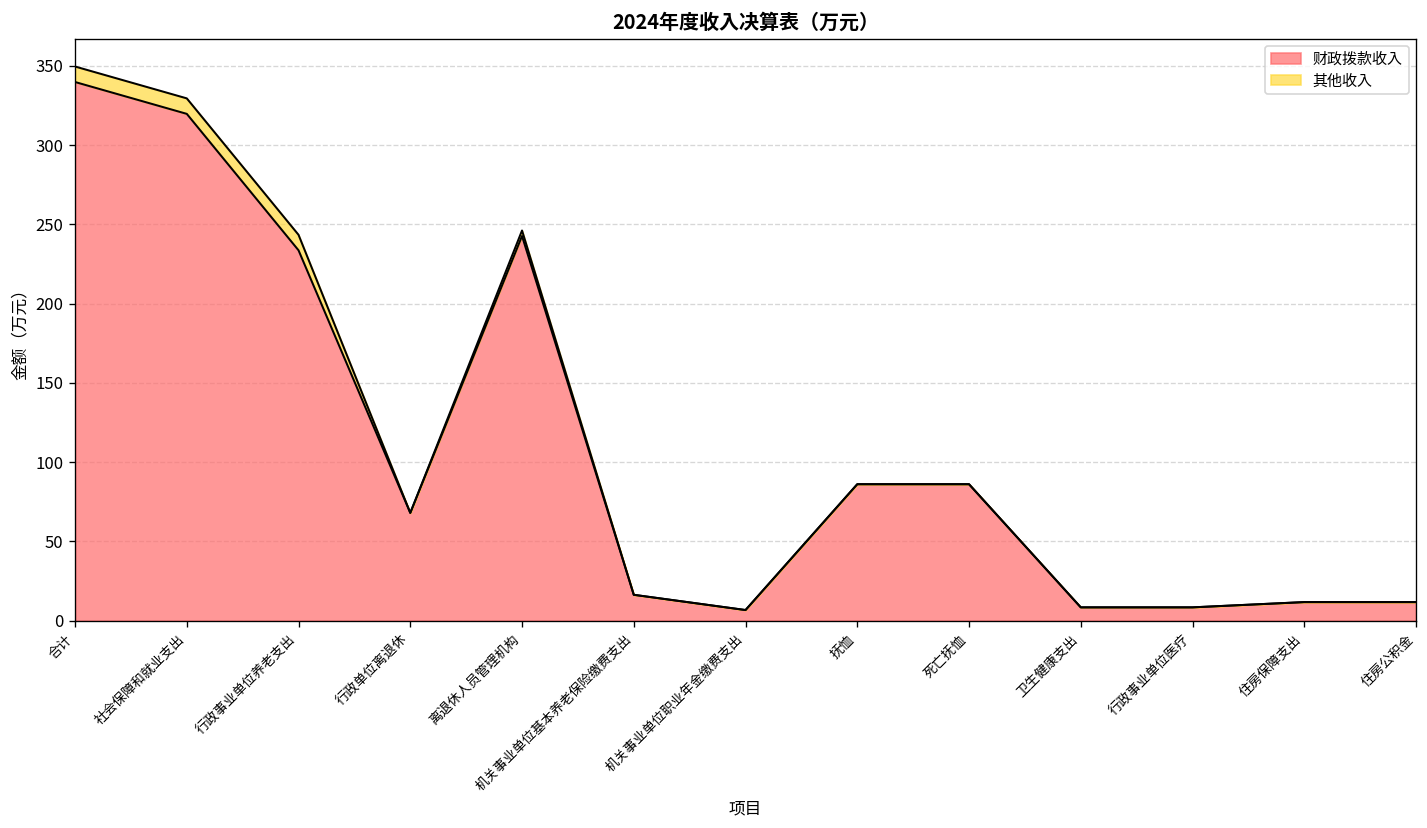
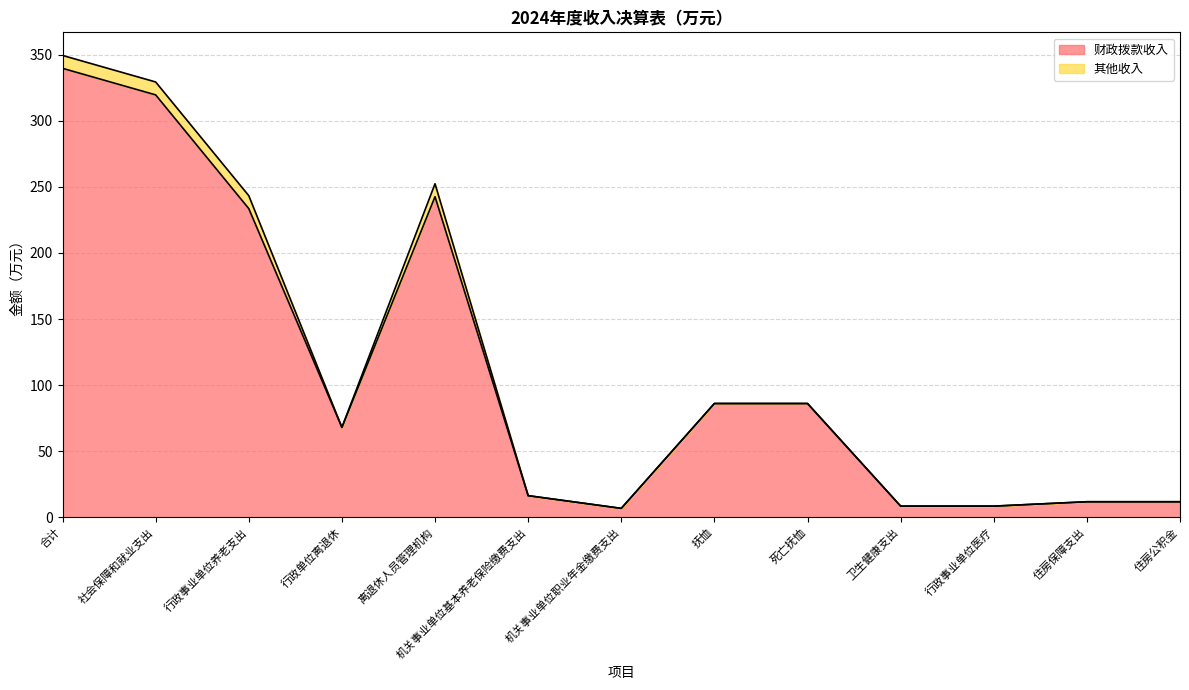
其他收入, 离退休人员管理机构: 3 -> 10
